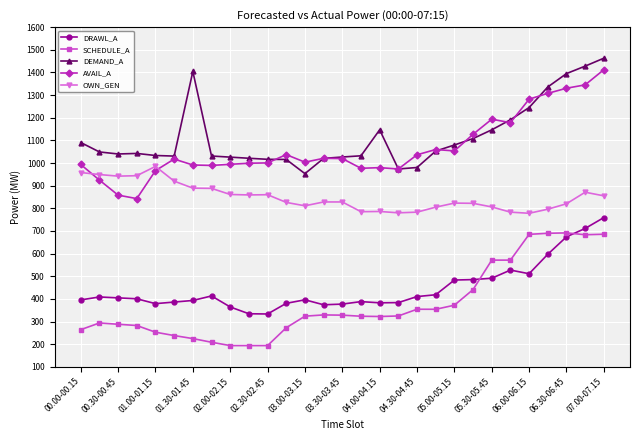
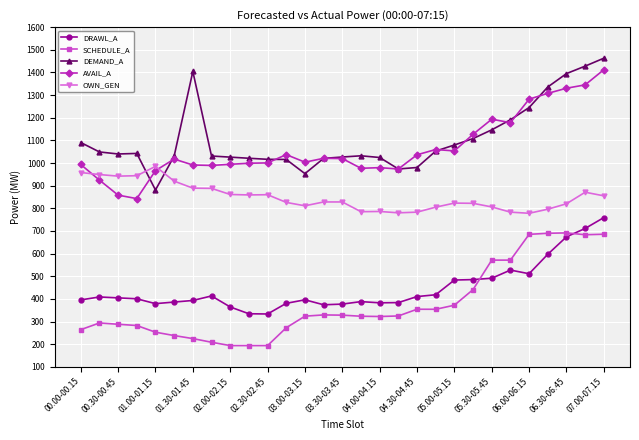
DEMAND_A, 01.00-01.15: 1030 -> 880
DEMAND_A, 04.00-04.15: 1150 -> 1020
